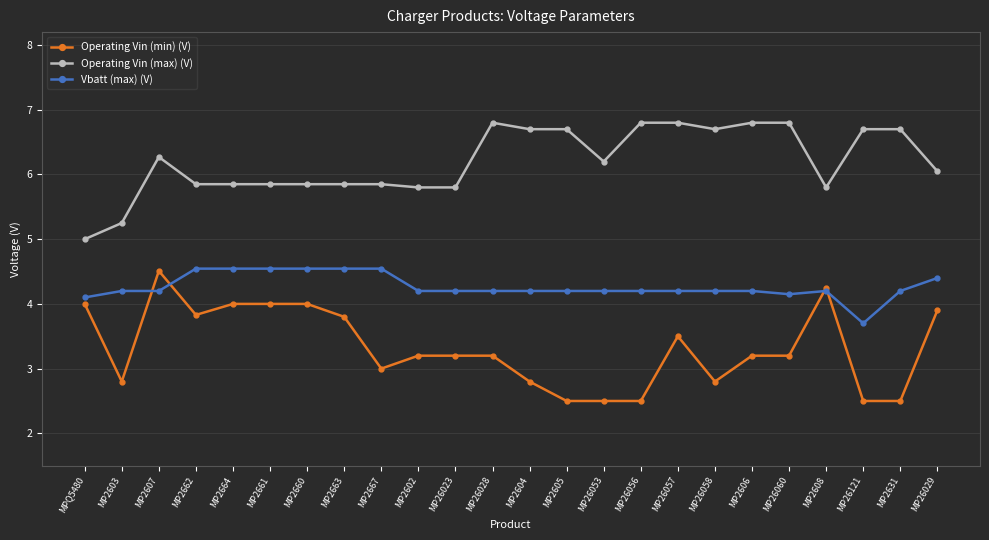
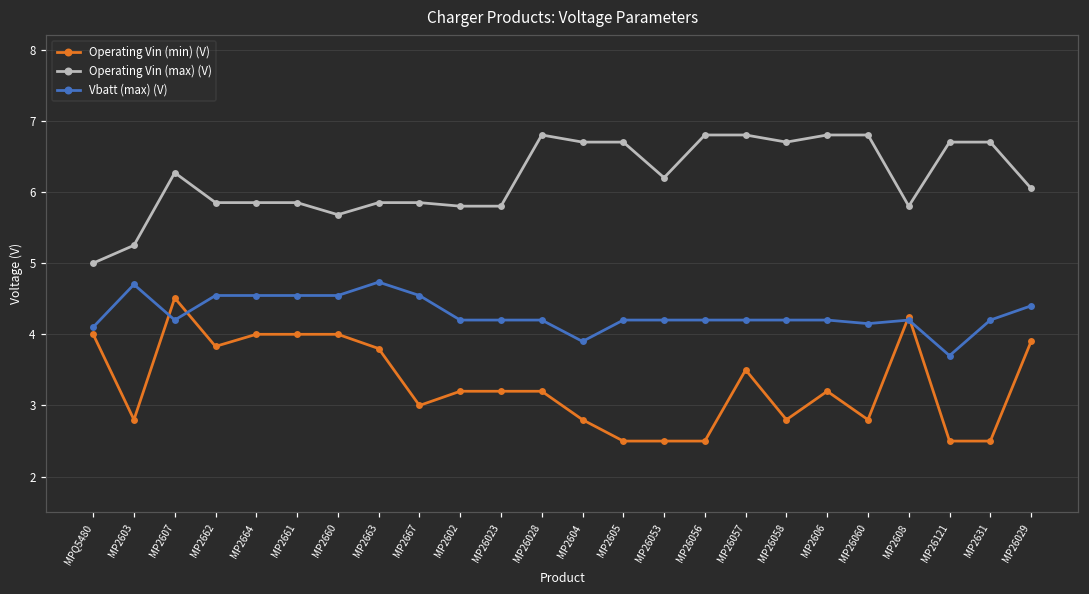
Vbatt (max) (V), MP2603: 4.2 -> 4.7
Operating Vin (max) (V), MP2660: 5.9 -> 5.7
Vbatt (max) (V), MP2663: 4.5 -> 4.7
Vbatt (max) (V), MP2604: 4.2 -> 3.9
Operating Vin (min) (V), MP26060: 3.2 -> 2.8
